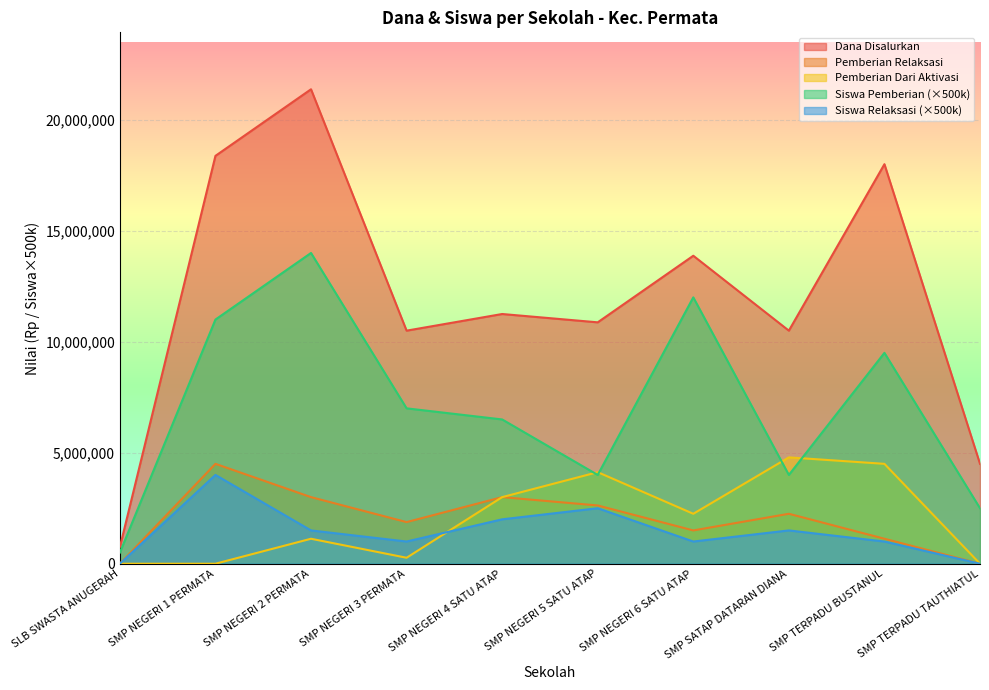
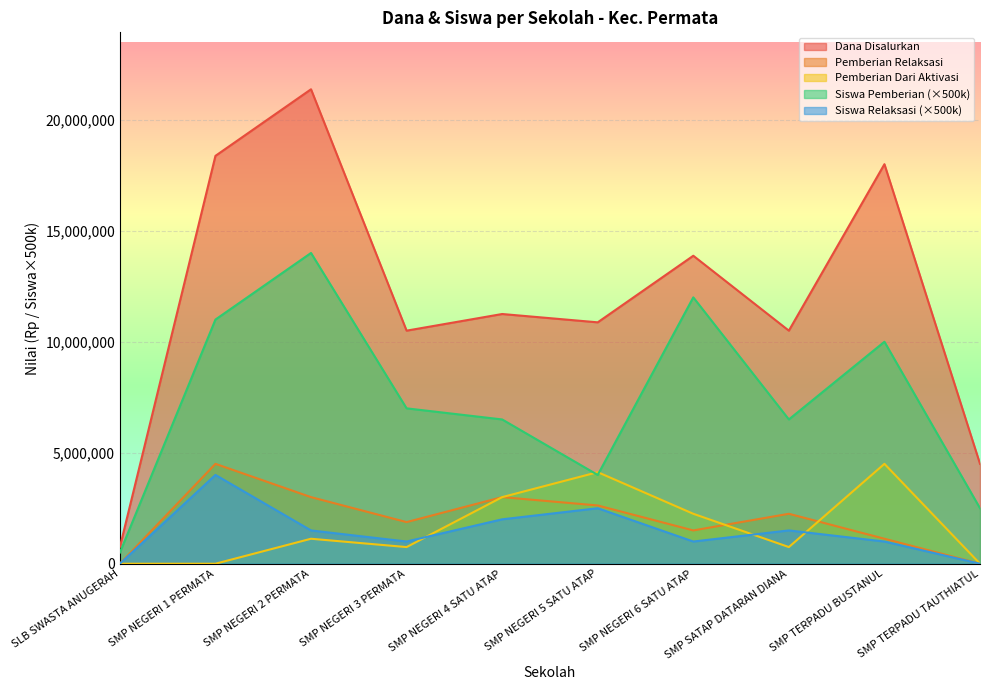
Pemberian Dari Aktivasi, SMP NEGERI 3 PERMATA: 300,000 -> 800,000
Pemberian Dari Aktivasi, SMP SATAP DATARAN DIANA: 4,800,000 -> 800,000
Siswa Pemberian (×500k), SMP SATAP DATARAN DIANA: 4,000,000 -> 6,500,000
Siswa Pemberian (×500k), SMP TERPADU BUSTANUL: 9,500,000 -> 10,000,000
